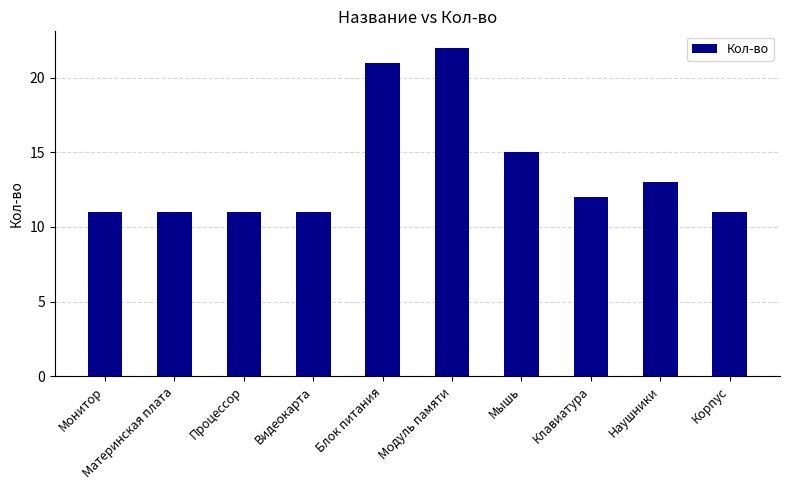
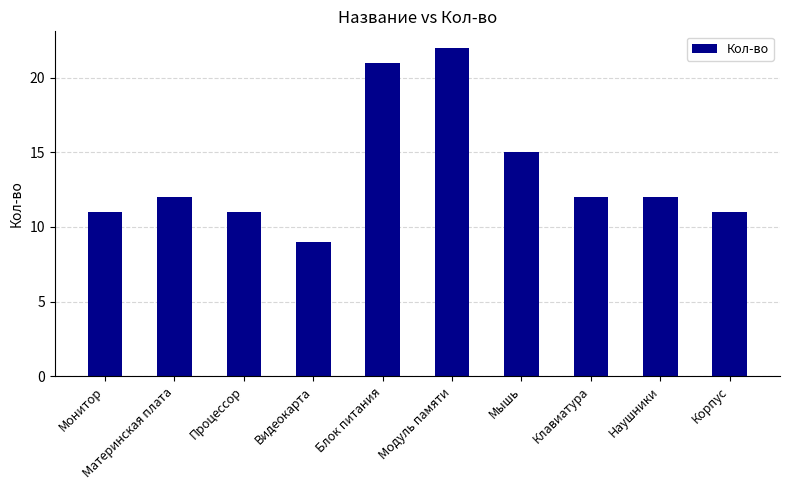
Материнская плата: 11 -> 12
Видеокарта: 11 -> 9
Наушники: 13 -> 12
